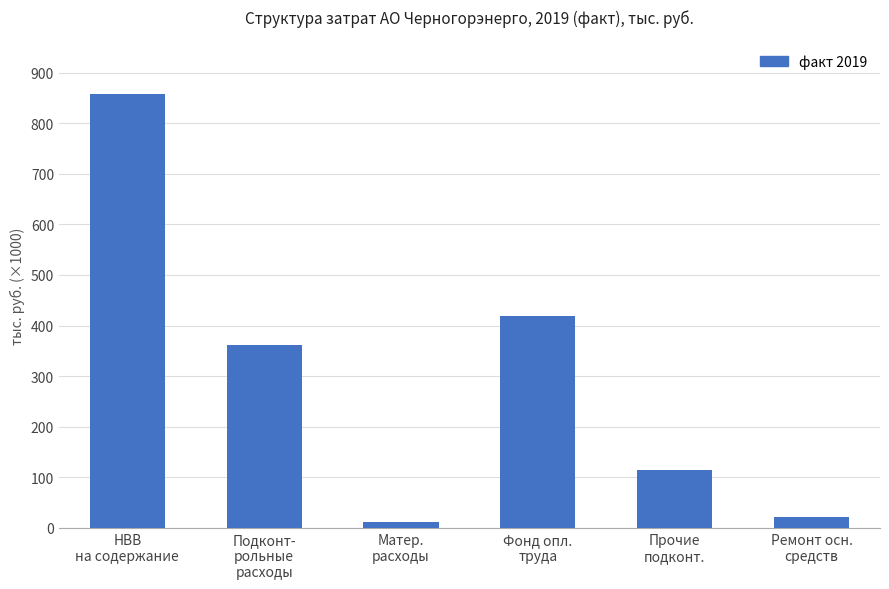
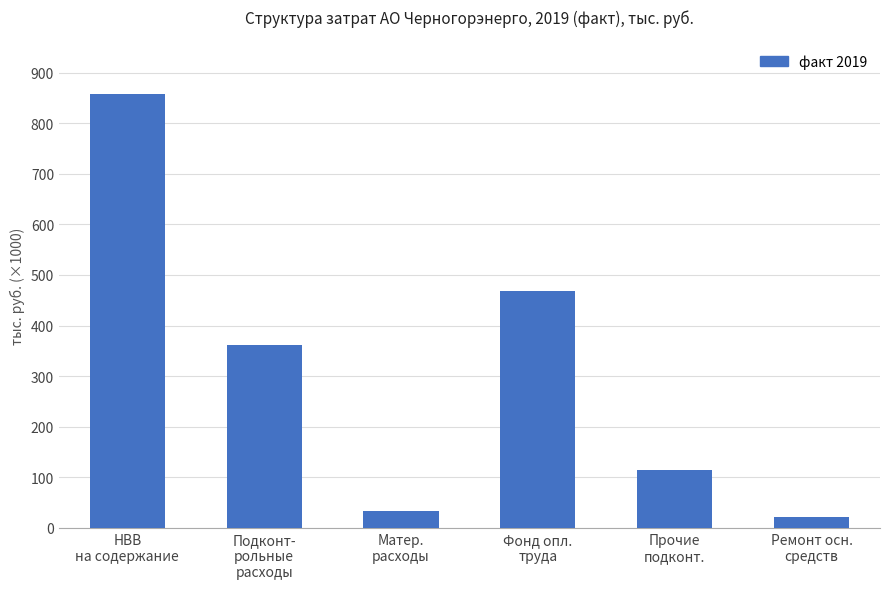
Матер. расходы: 10 -> 30
Фонд опл. труда: 420 -> 470
